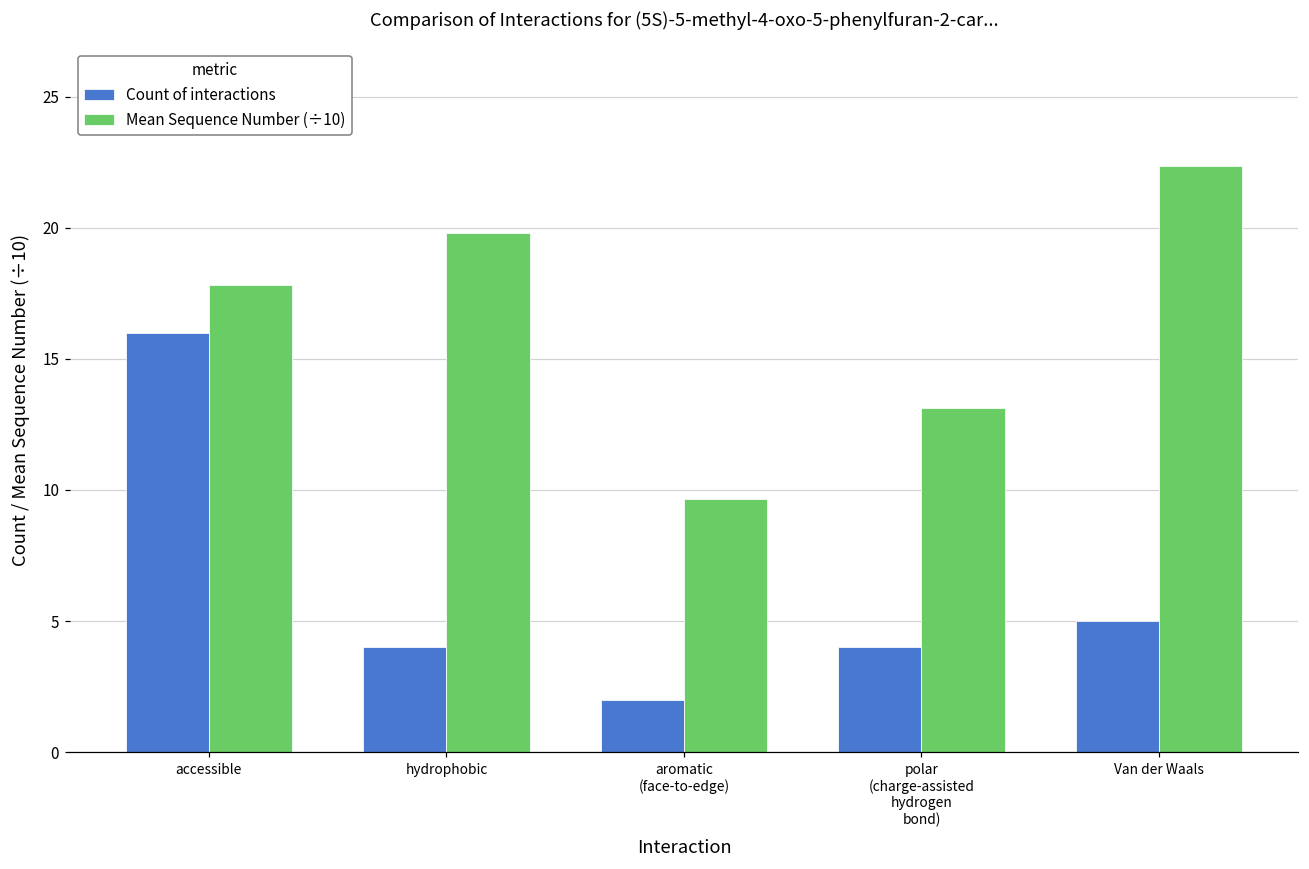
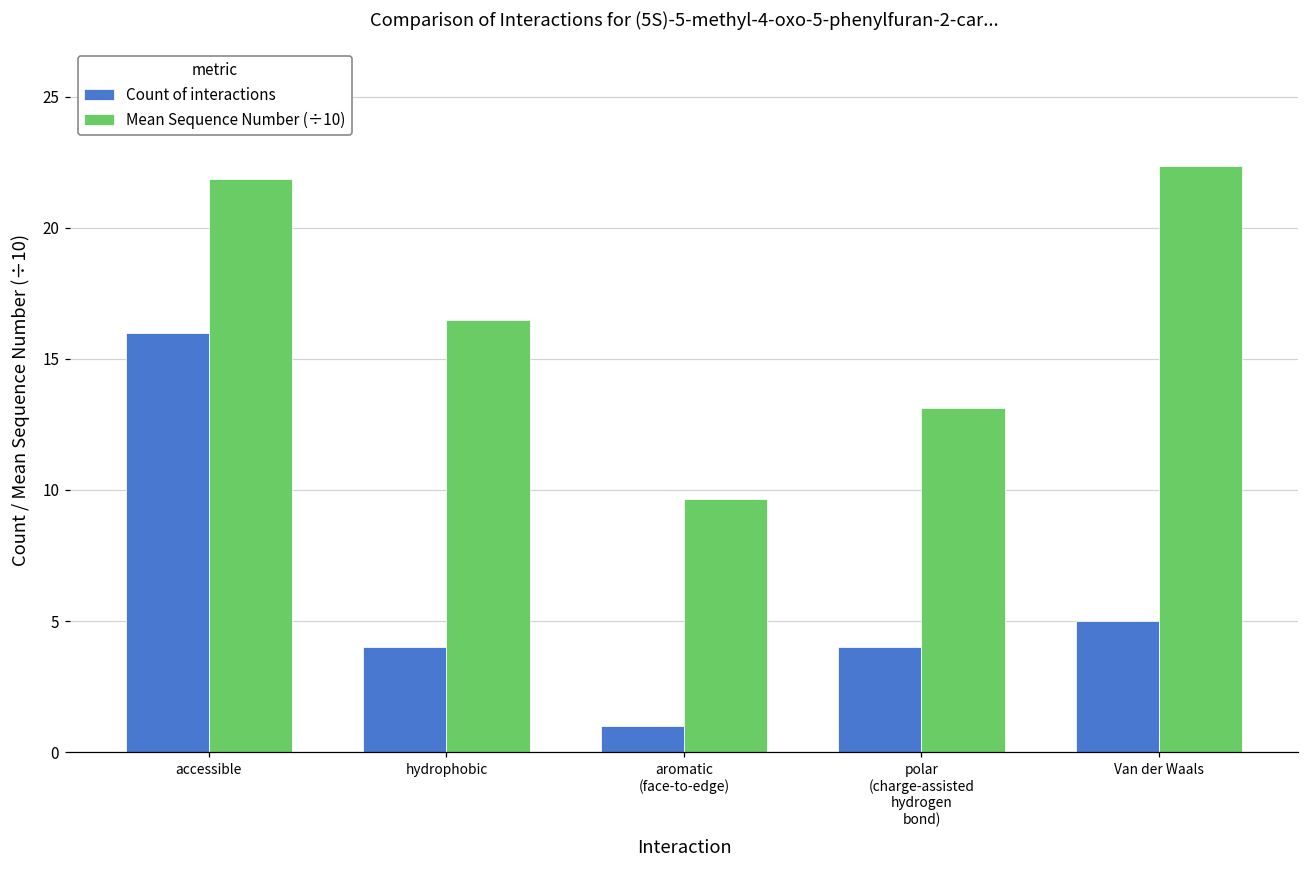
Mean Sequence Number (÷10), accessible: 17.8 -> 21.8
Mean Sequence Number (÷10), hydrophobic: 19.8 -> 16.5
Count of interactions, aromatic (face-to-edge): 2 -> 1
